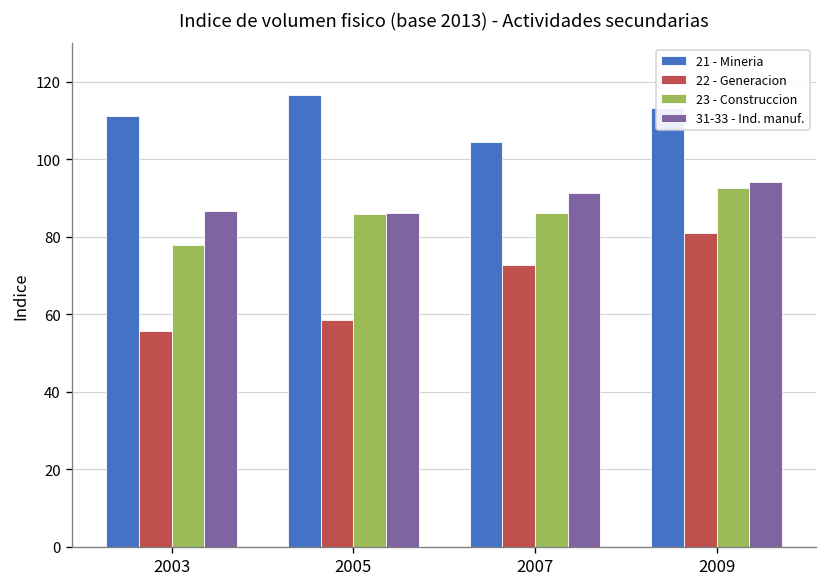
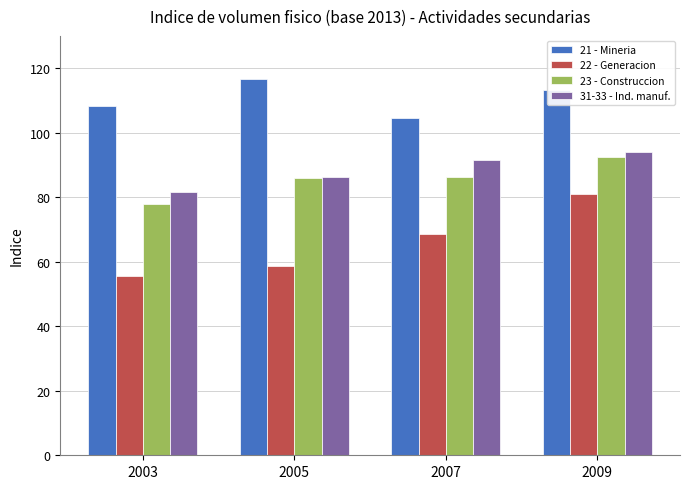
21 - Mineria, 2003: 111 -> 108
31-33 - Ind. manuf., 2003: 87 -> 81
22 - Generacion, 2007: 73 -> 69
